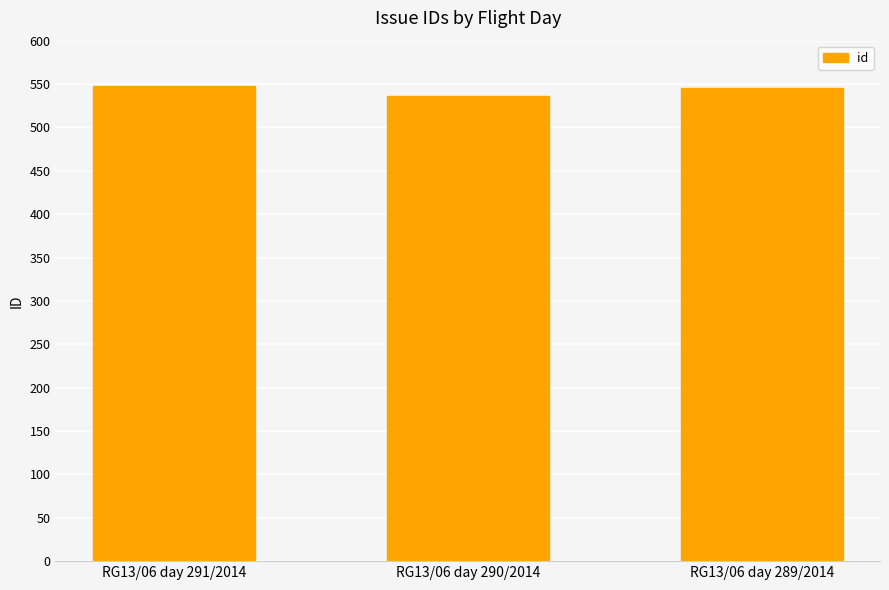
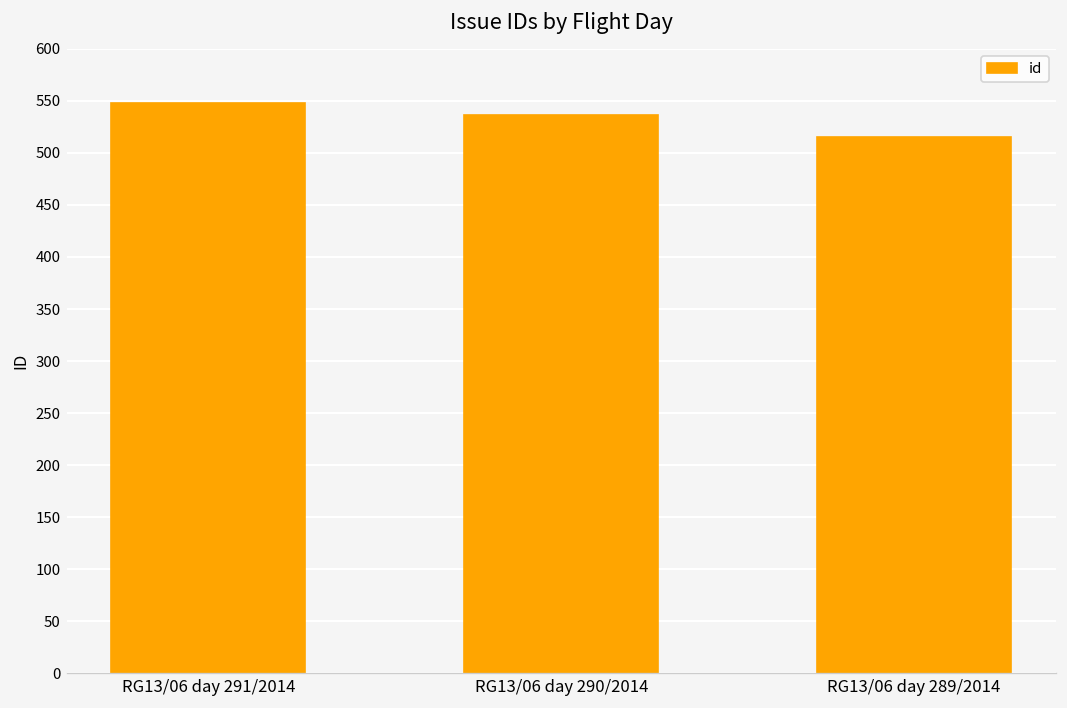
RG13/06 day 289/2014: 550 -> 520
